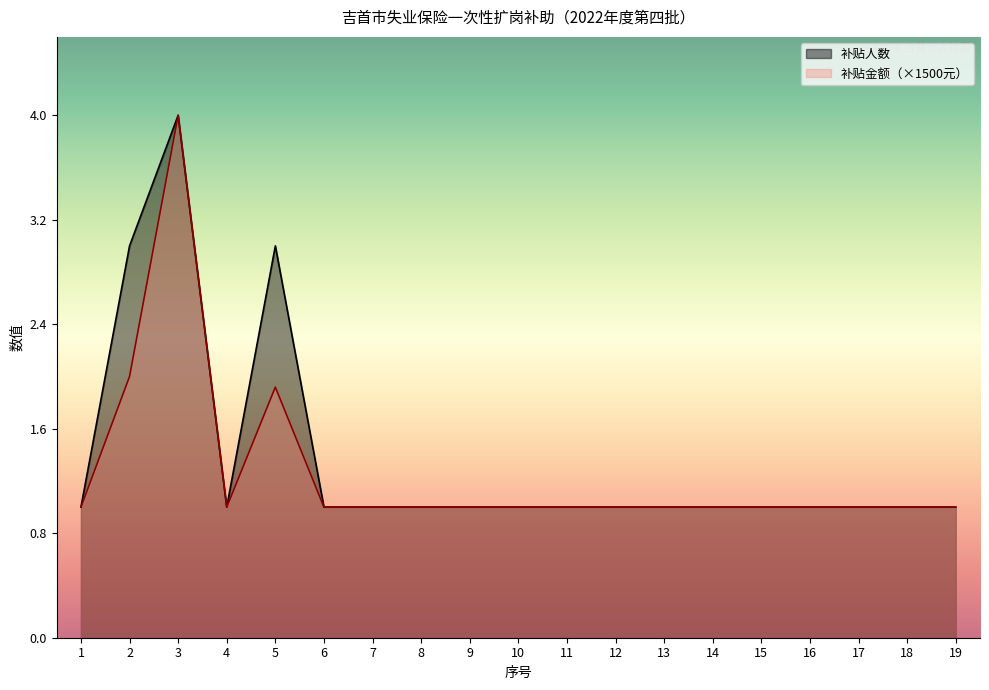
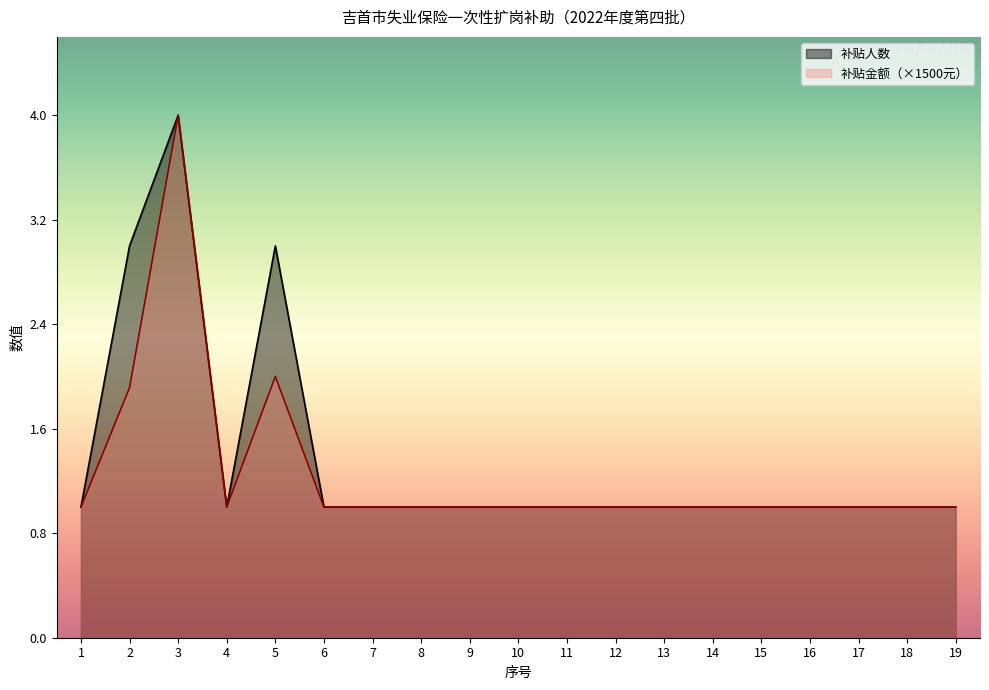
补贴金额（×1500元）, 2: 2.00 -> 1.91
补贴金额（×1500元）, 5: 1.92 -> 2.00
